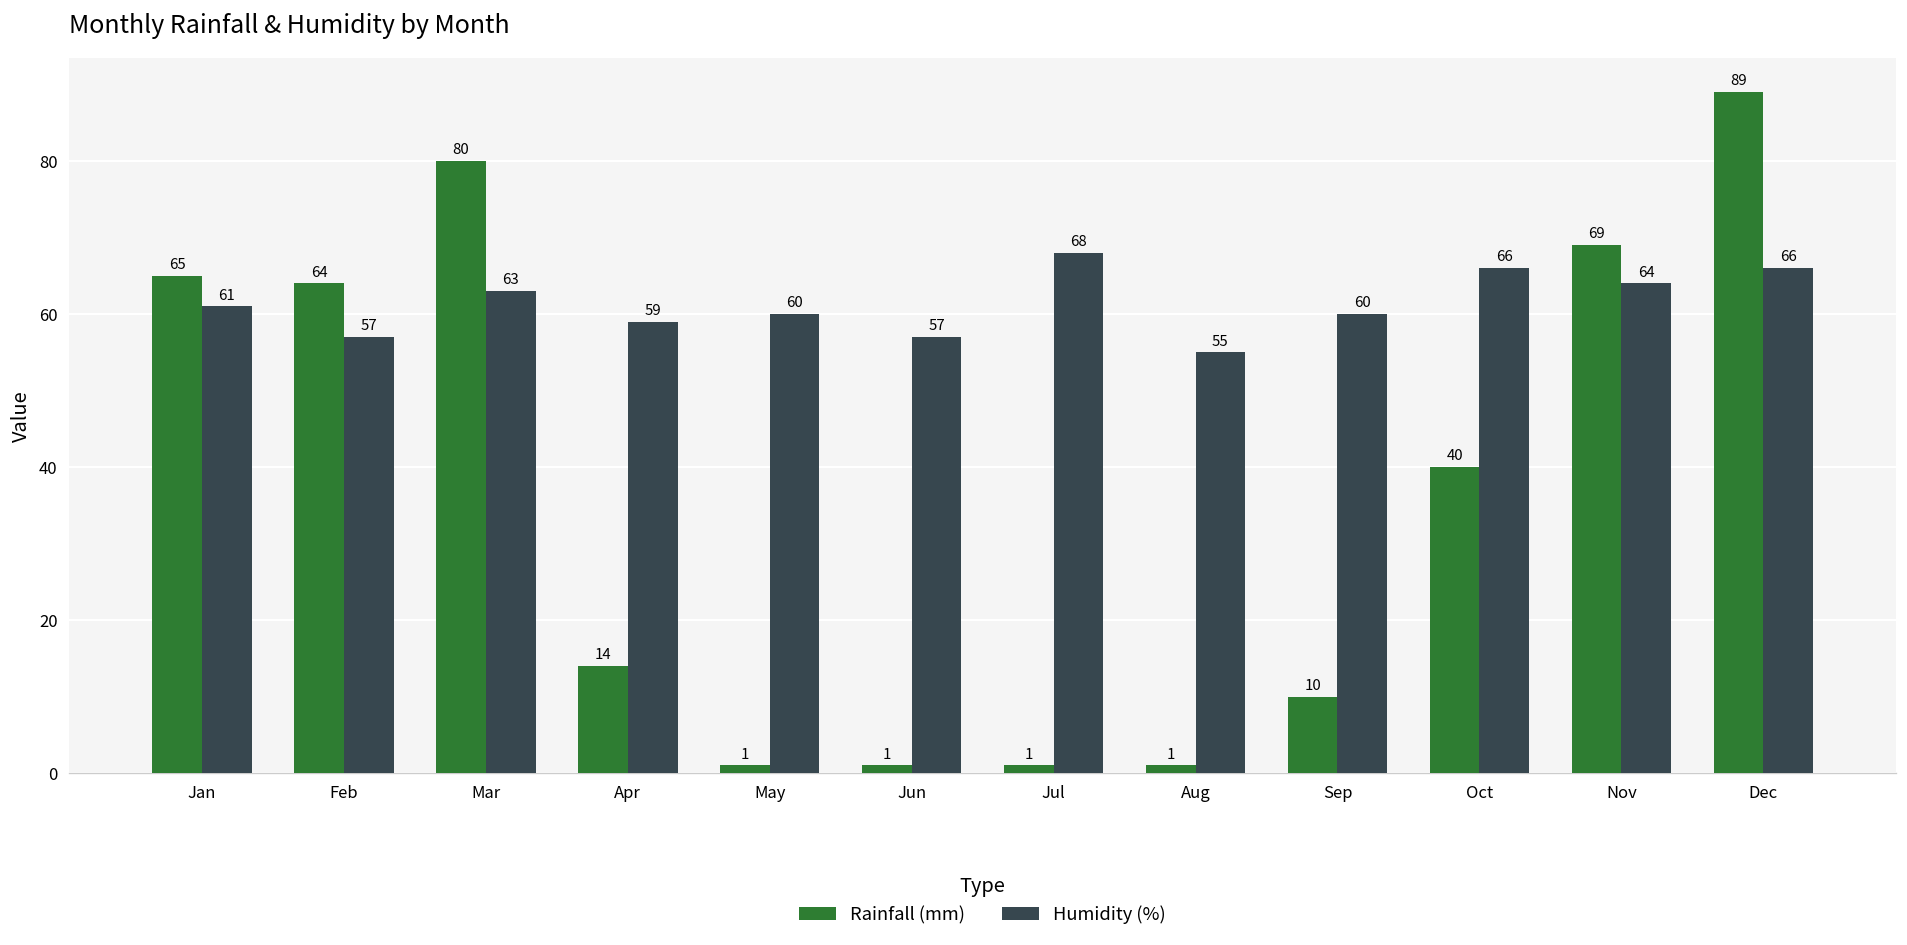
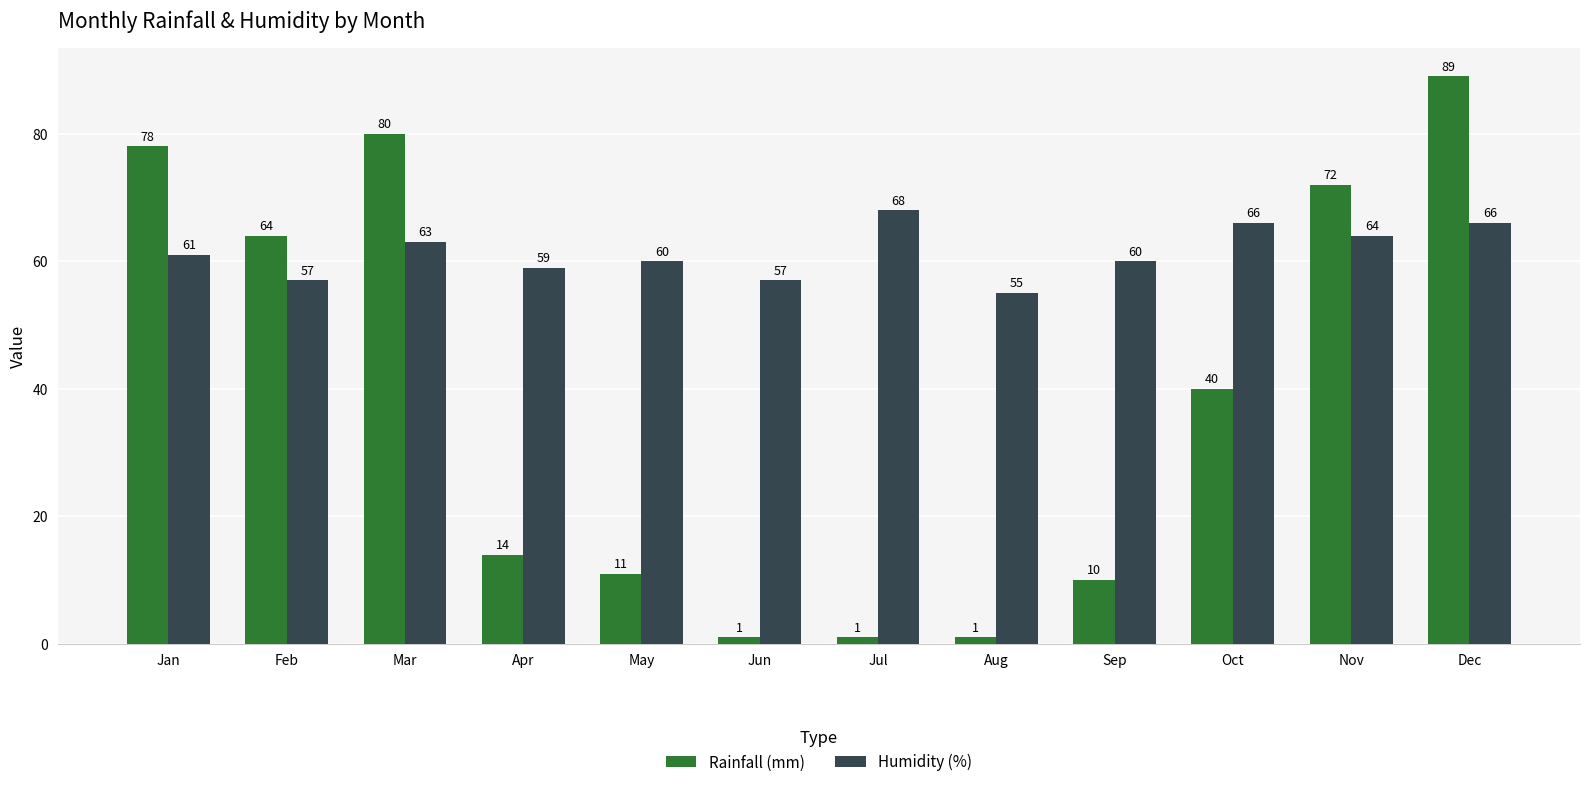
Rainfall (mm), Jan: 65 -> 78
Rainfall (mm), May: 1 -> 11
Rainfall (mm), Nov: 69 -> 72
